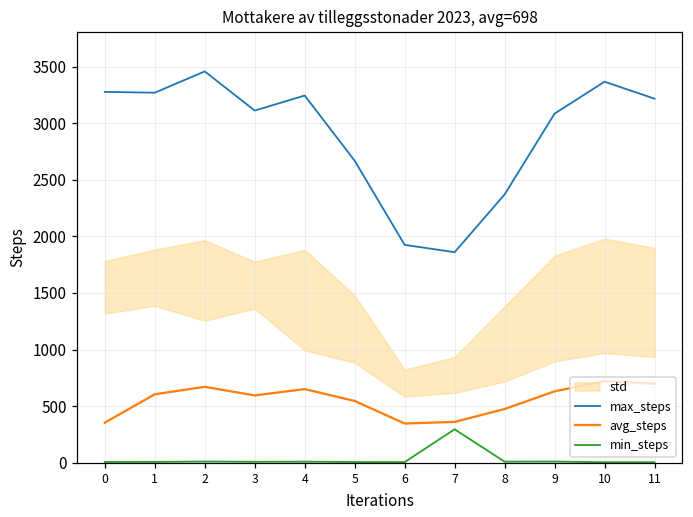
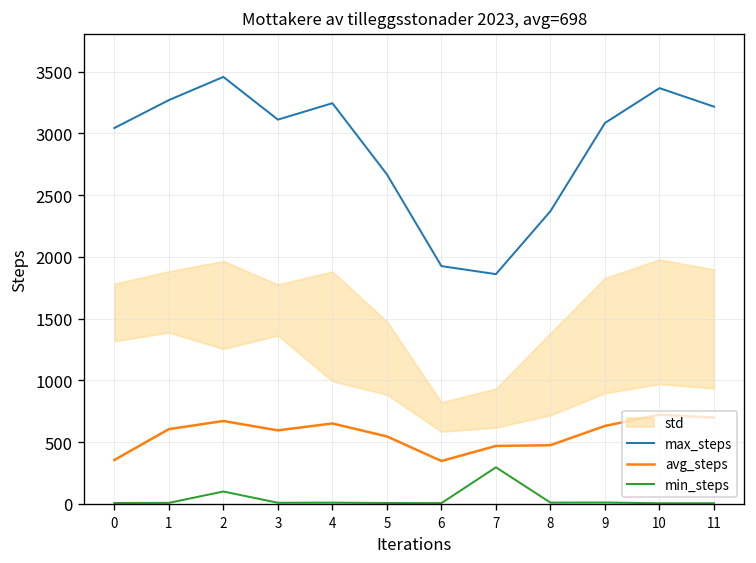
max_steps, 0: 3280 -> 3040
min_steps, 2: 10 -> 100
avg_steps, 7: 360 -> 470
